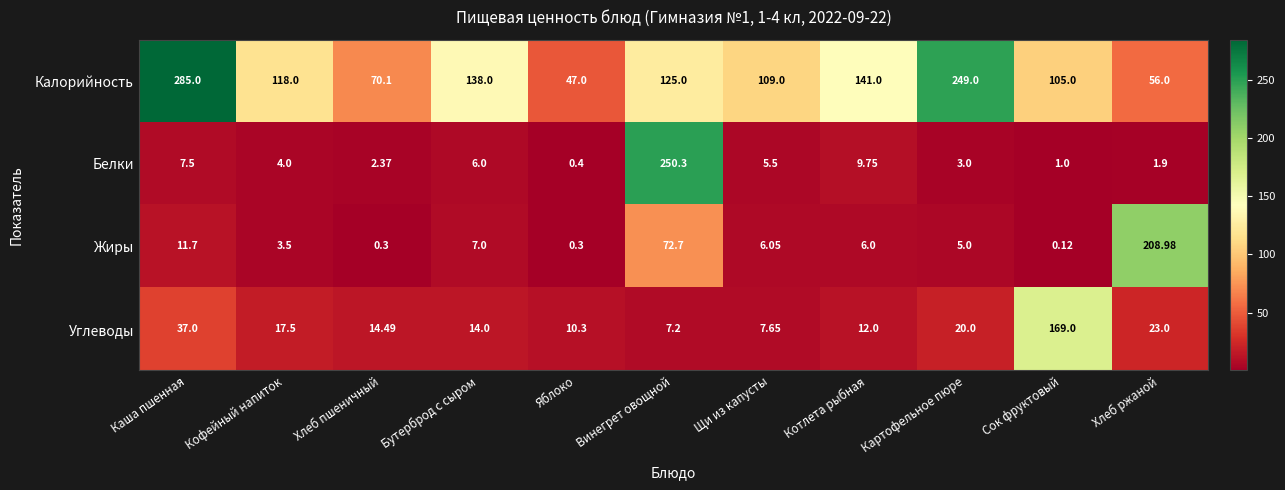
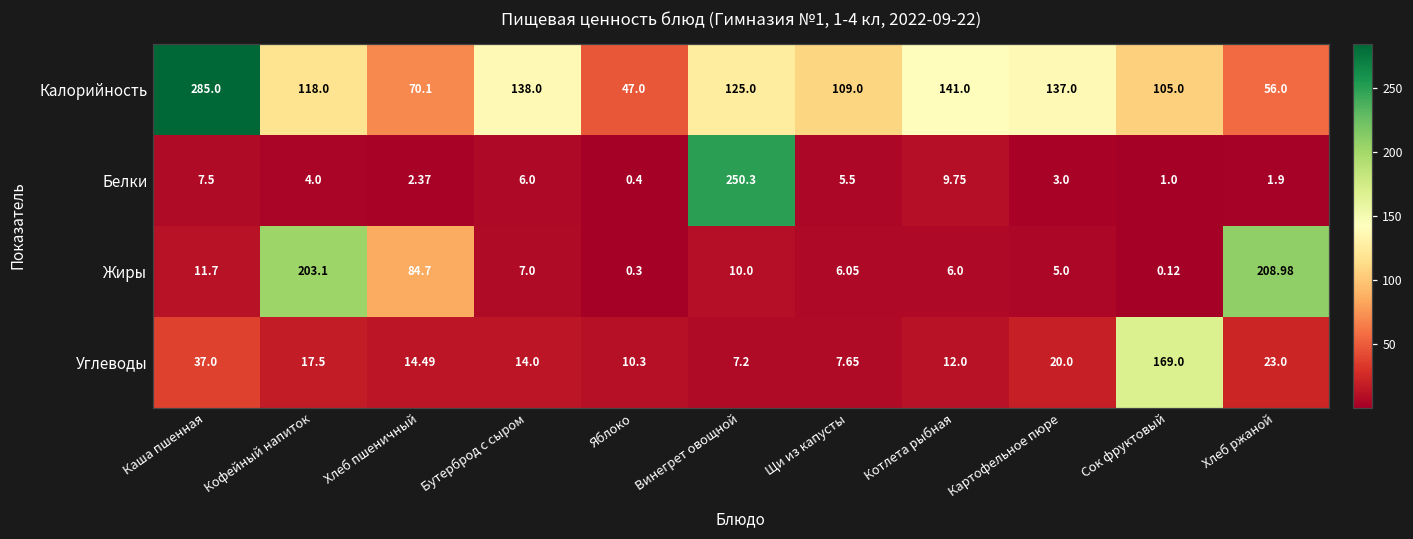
Калорийность, Картофельное пюре: 249.0 -> 137.0
Жиры, Кофейный напиток: 3.5 -> 203.1
Жиры, Хлеб пшеничный: 0.3 -> 84.7
Жиры, Винегрет овощной: 72.7 -> 10.0
